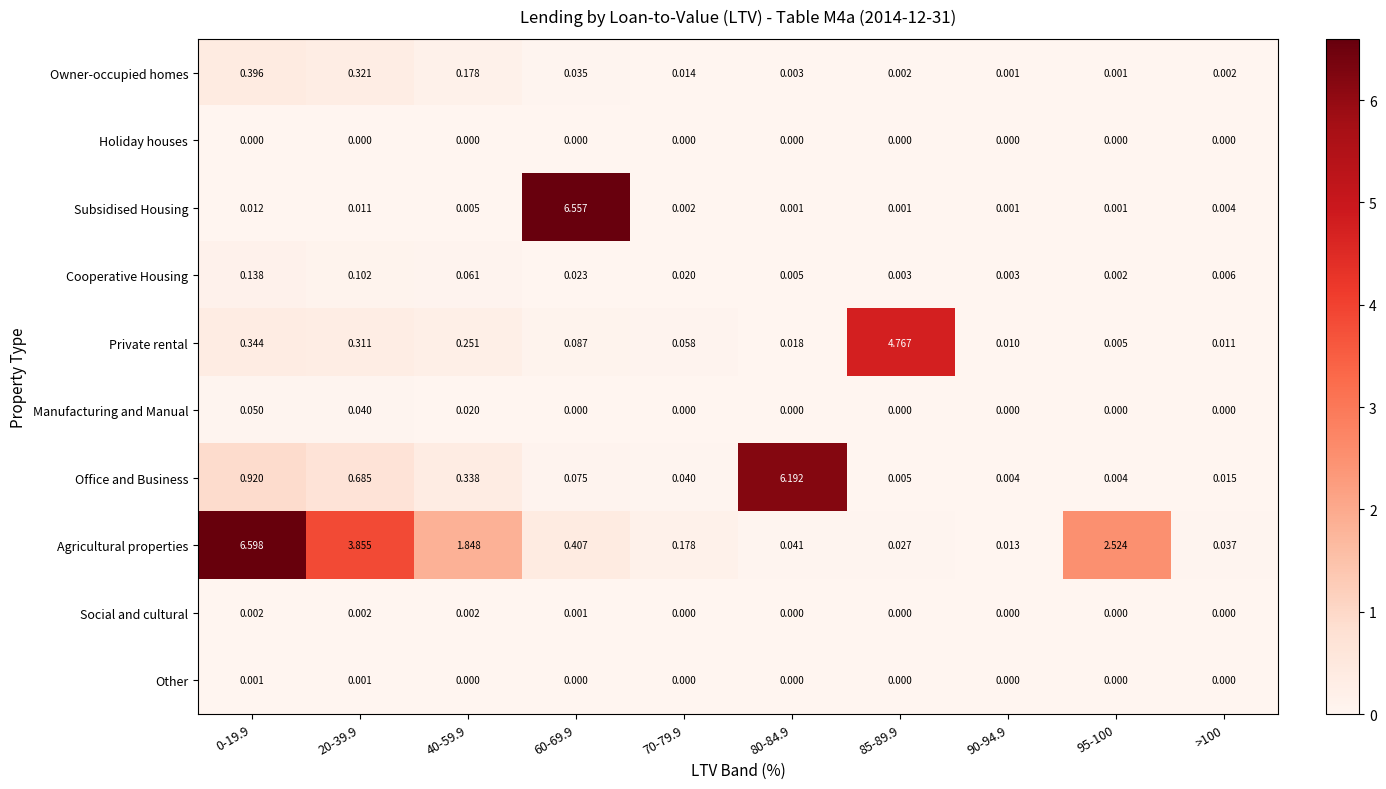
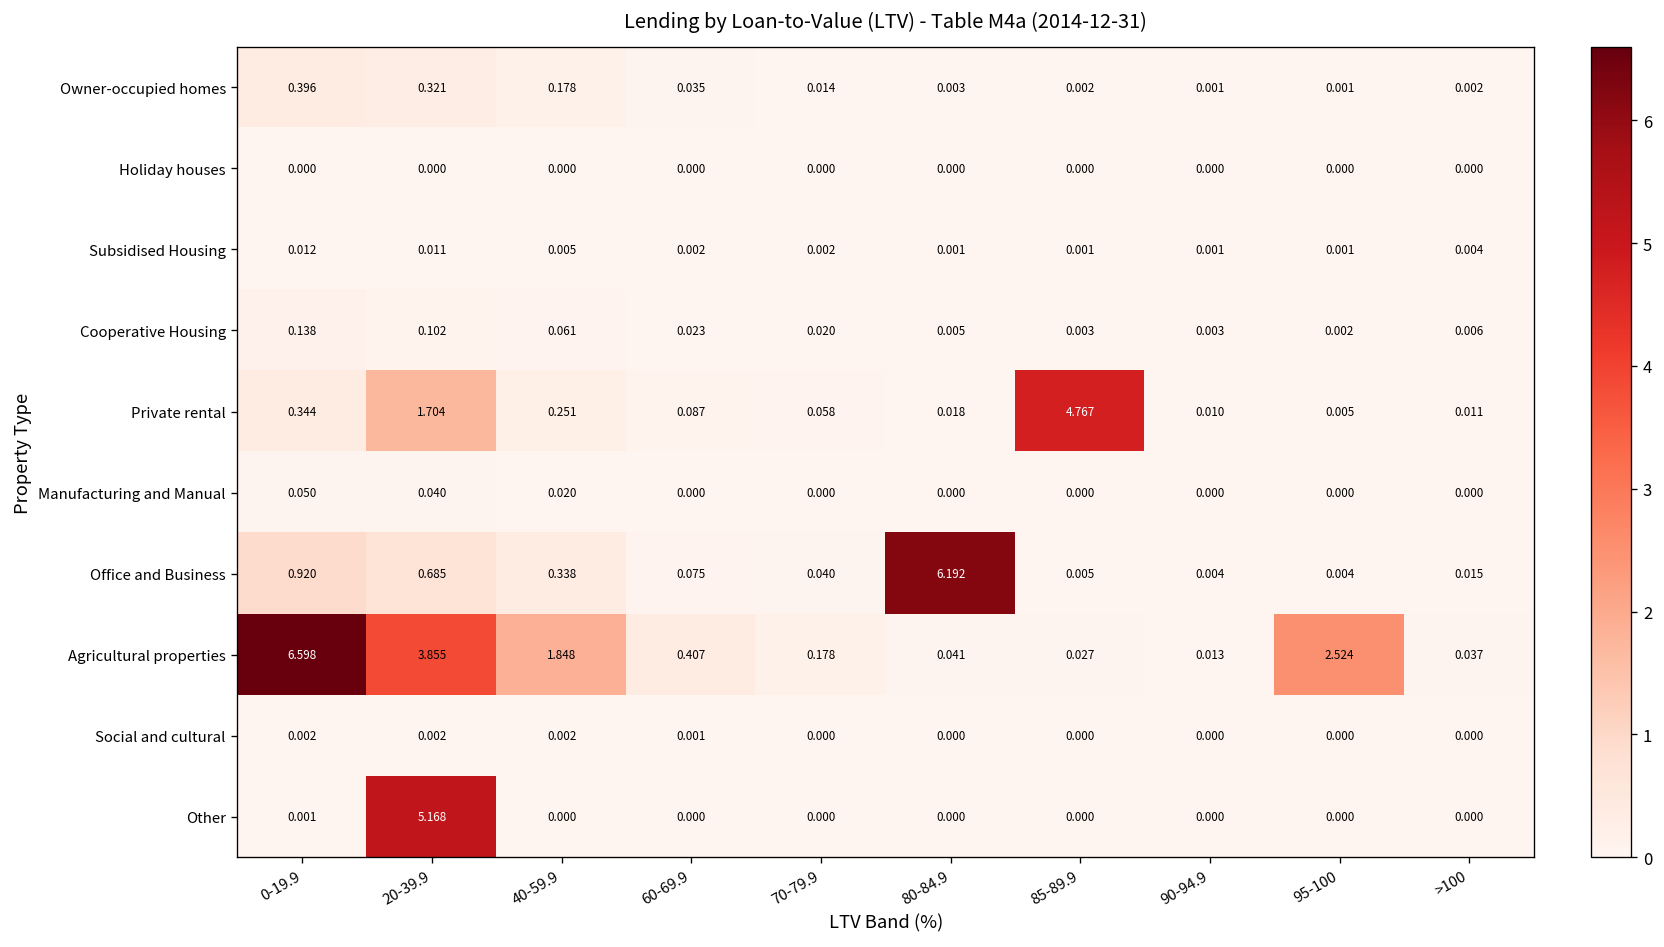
Subsidised Housing, 60-69.9: 6.557 -> 0.002
Private rental, 20-39.9: 0.311 -> 1.704
Other, 20-39.9: 0.001 -> 5.168
